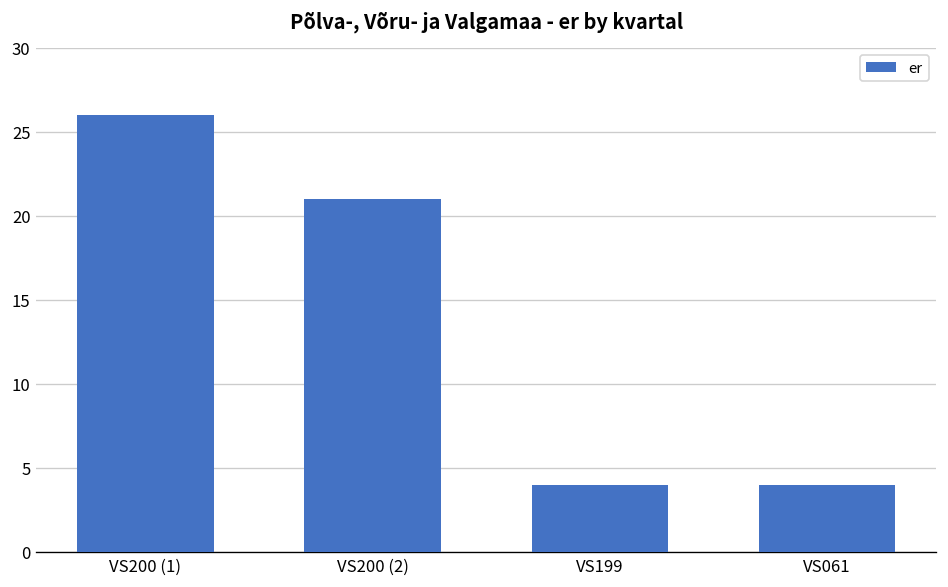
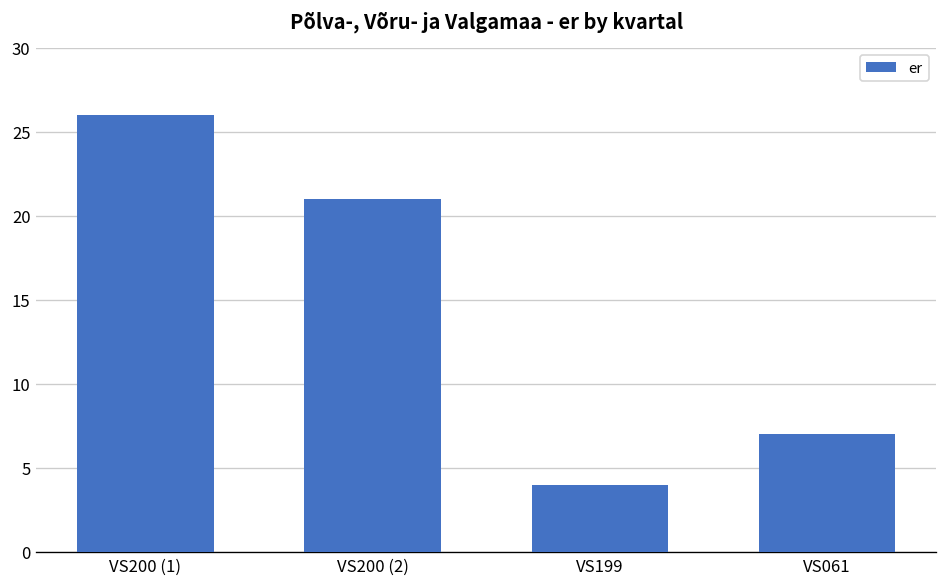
VS061: 4 -> 7
